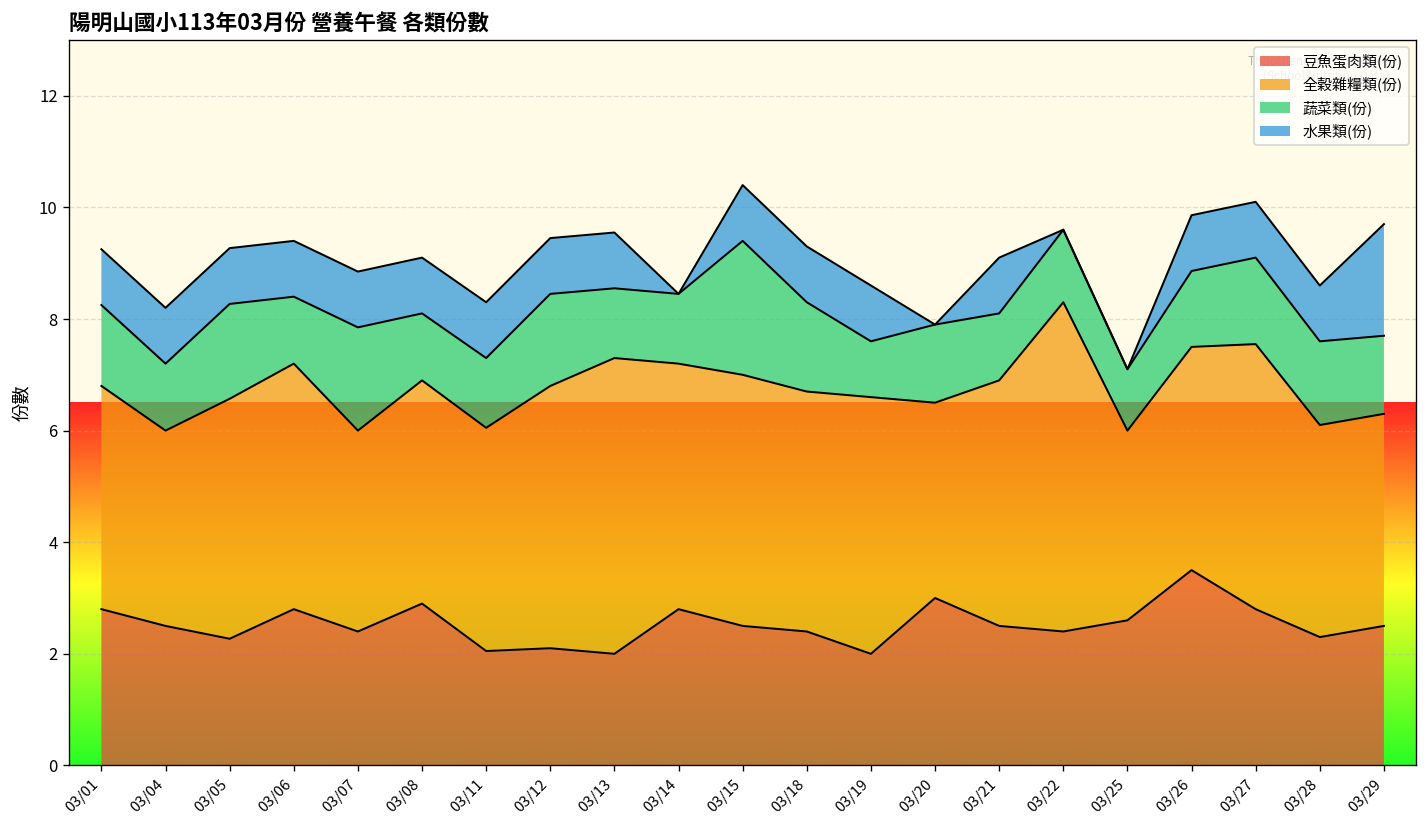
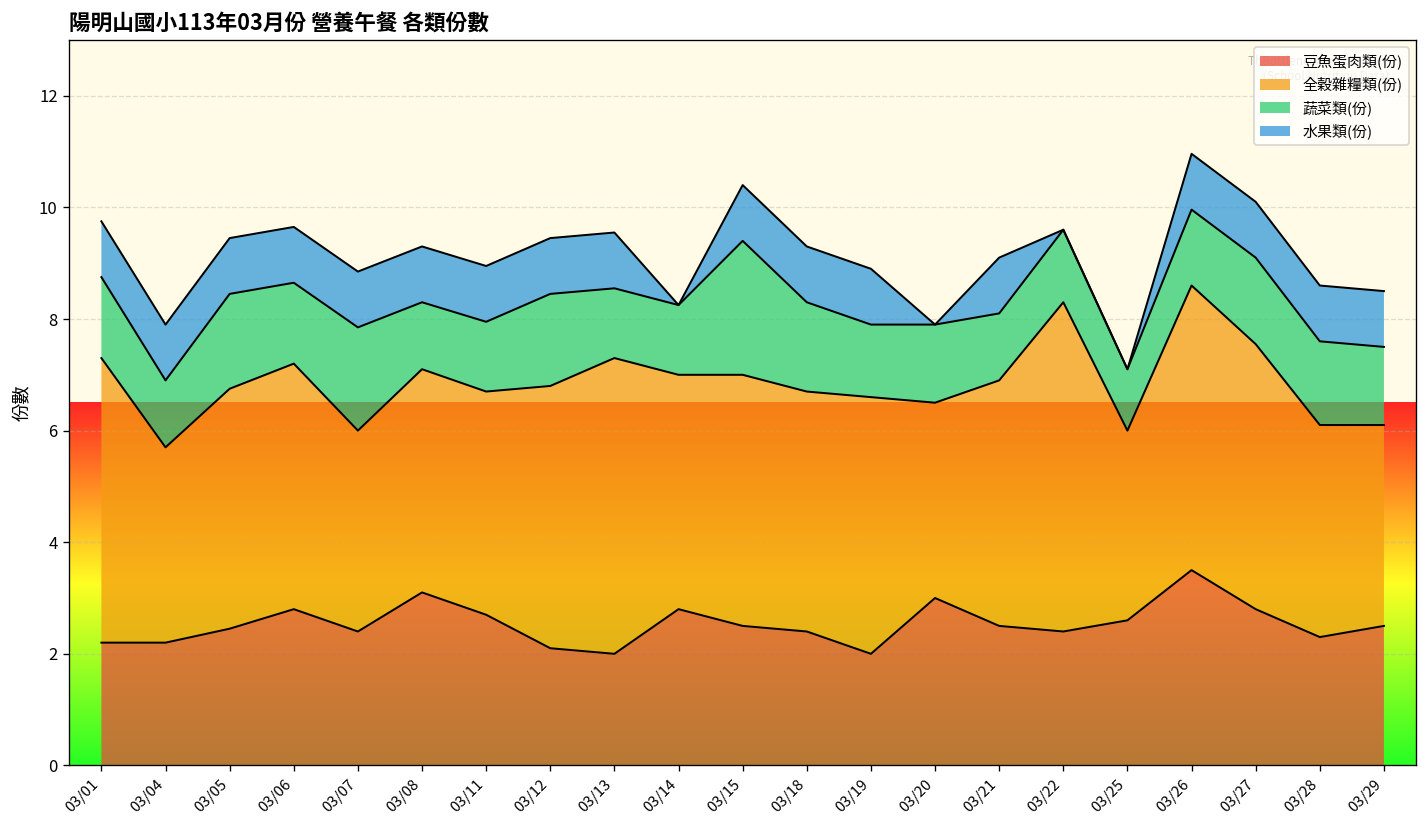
豆魚蛋肉類(份), 03/01: 2.8 -> 2.2
全穀雜糧類(份), 03/01: 4.0 -> 5.1
豆魚蛋肉類(份), 03/04: 2.5 -> 2.2
豆魚蛋肉類(份), 03/05: 2.3 -> 2.5
蔬菜類(份), 03/06: 1.2 -> 1.5
豆魚蛋肉類(份), 03/08: 2.9 -> 3.1
豆魚蛋肉類(份), 03/11: 2.1 -> 2.7
全穀雜糧類(份), 03/14: 4.4 -> 4.2
蔬菜類(份), 03/19: 1.0 -> 1.3
全穀雜糧類(份), 03/26: 4.0 -> 5.1
全穀雜糧類(份), 03/29: 3.8 -> 3.6
水果類(份), 03/29: 2 -> 1
